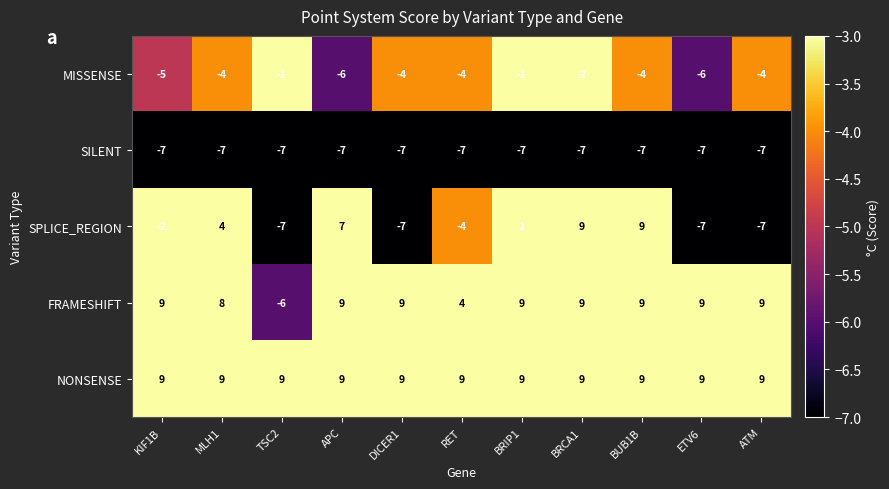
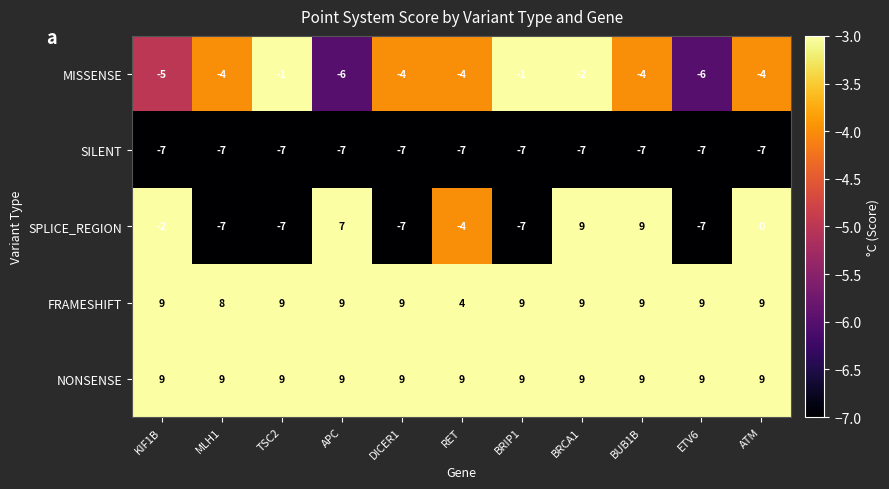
SPLICE_REGION, MLH1: 4 -> -7
SPLICE_REGION, BRIP1: 1 -> -7
SPLICE_REGION, ATM: -7 -> 0
FRAMESHIFT, TSC2: -6 -> 9
